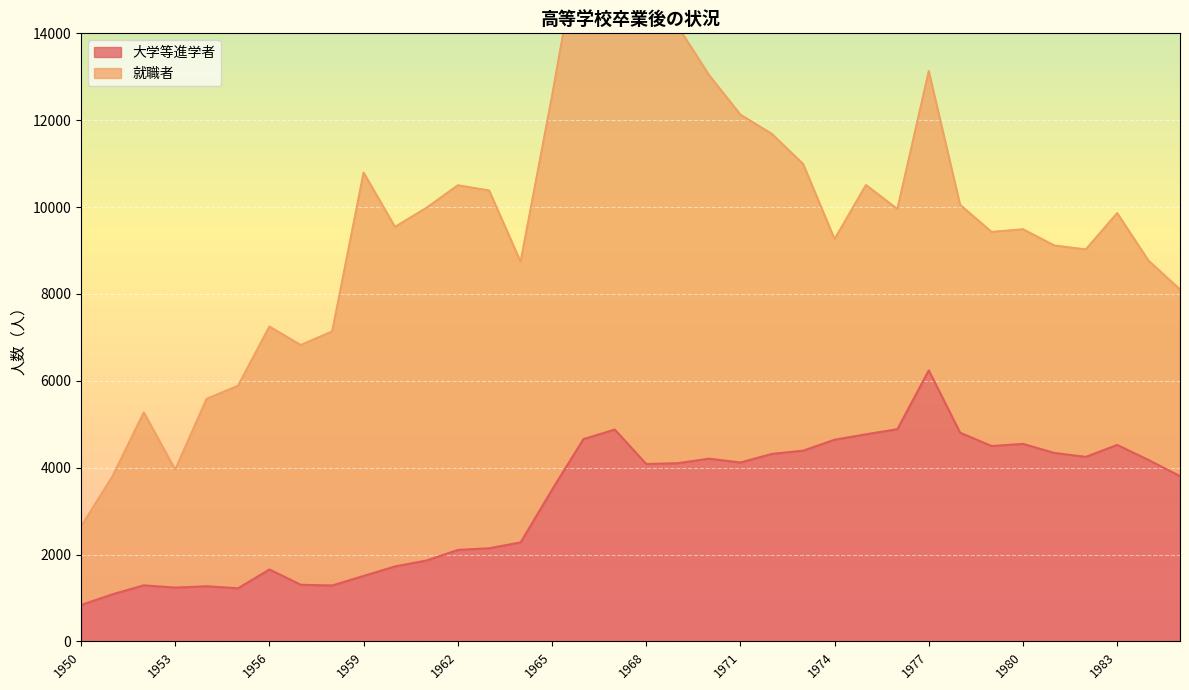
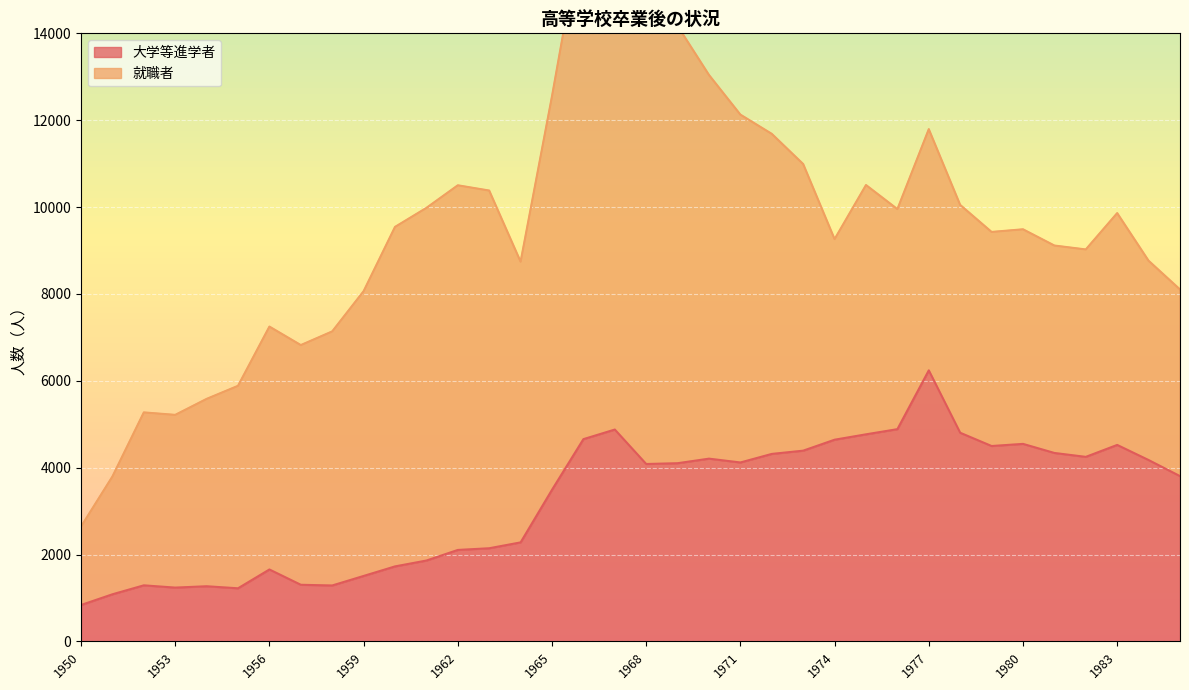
就職者, 1953: 2700 -> 4000
就職者, 1959: 9300 -> 6600
就職者, 1977: 6900 -> 5600
